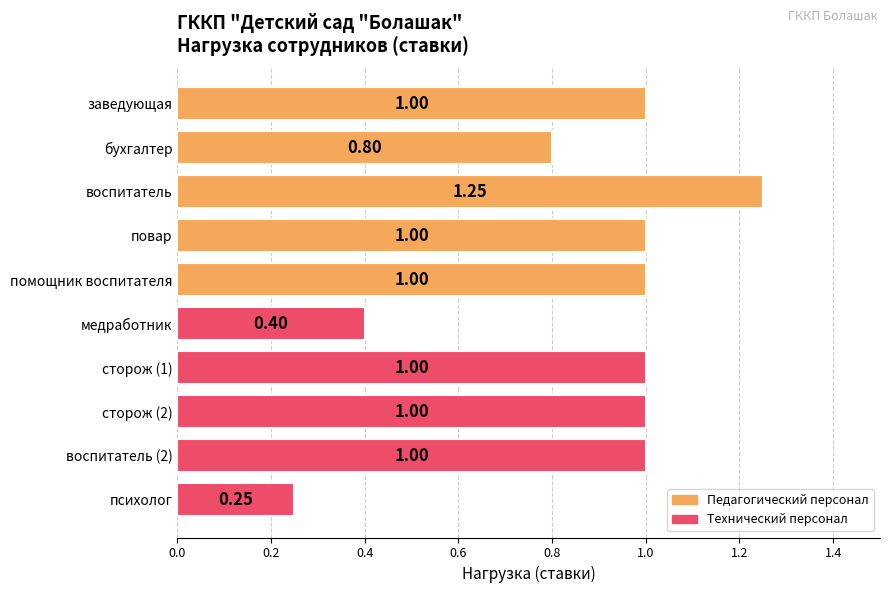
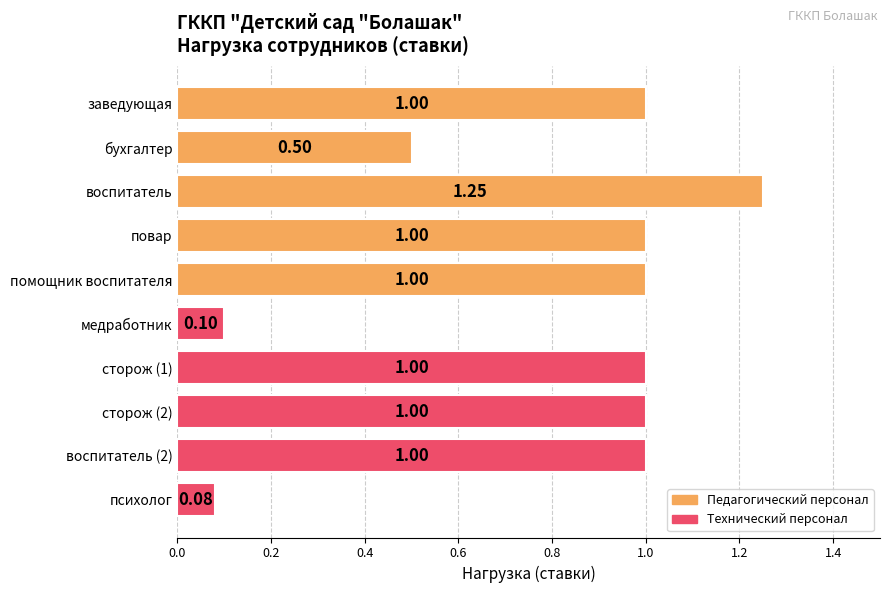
бухгалтер: 0.80 -> 0.50
медработник: 0.40 -> 0.10
психолог: 0.25 -> 0.08
